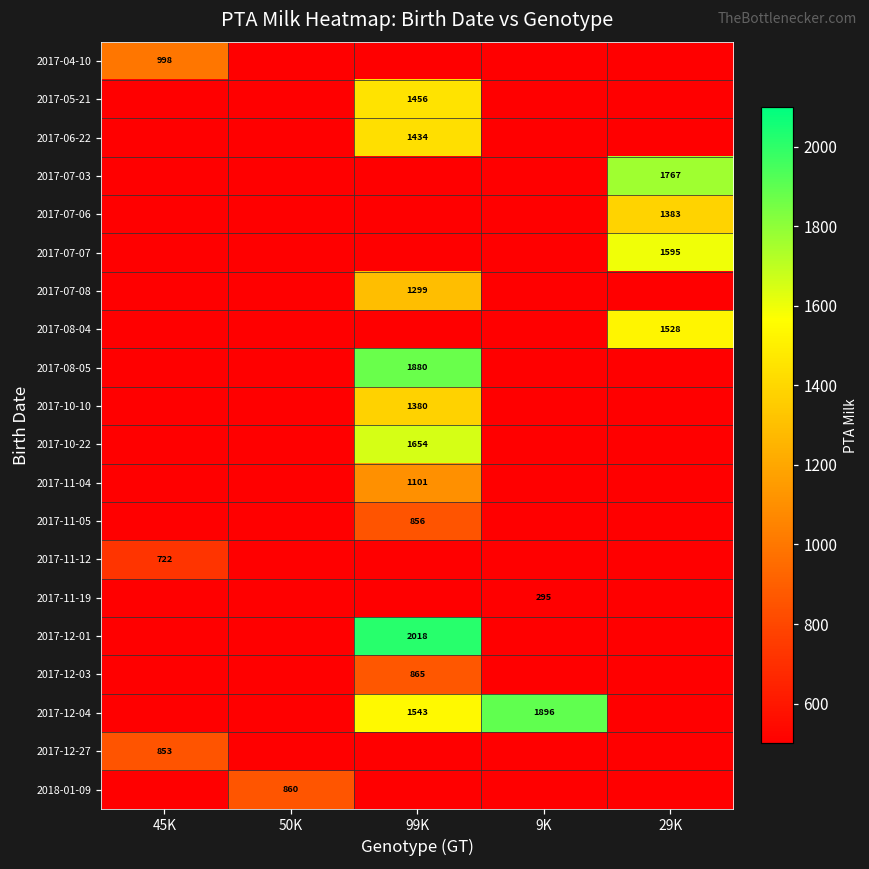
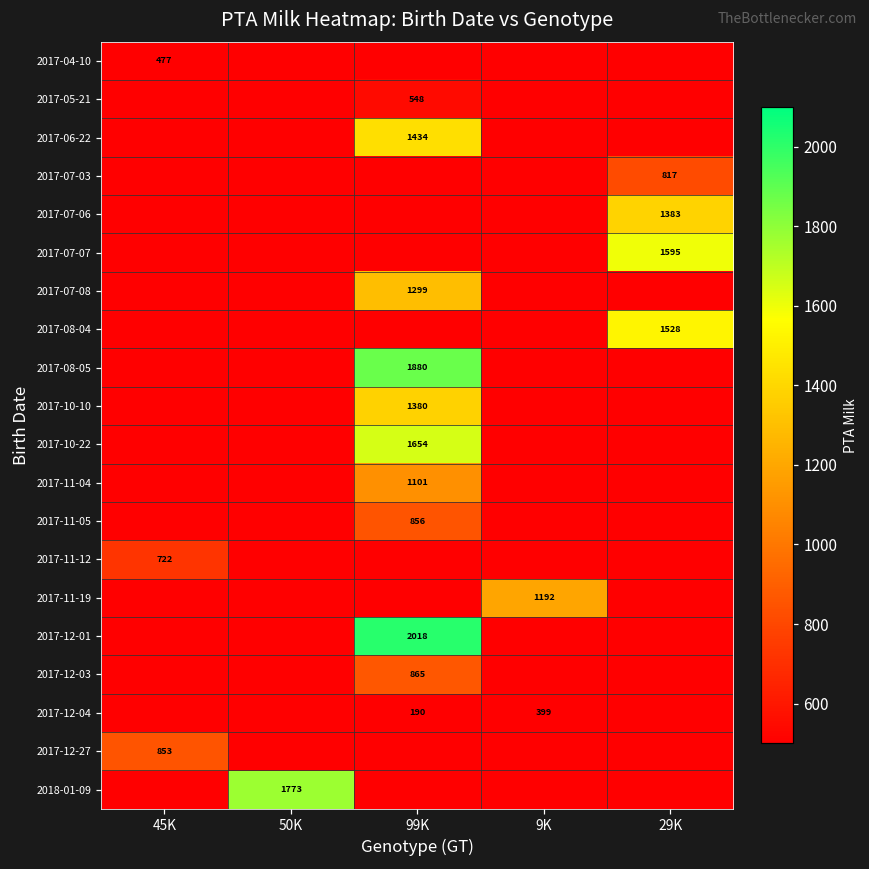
2017-04-10, 45K: 998 -> 477
2017-05-21, 99K: 1456 -> 548
2017-07-03, 29K: 1767 -> 817
2017-11-19, 9K: 295 -> 1192
2017-12-04, 99K: 1543 -> 190
2017-12-04, 9K: 1896 -> 399
2018-01-09, 50K: 860 -> 1773
